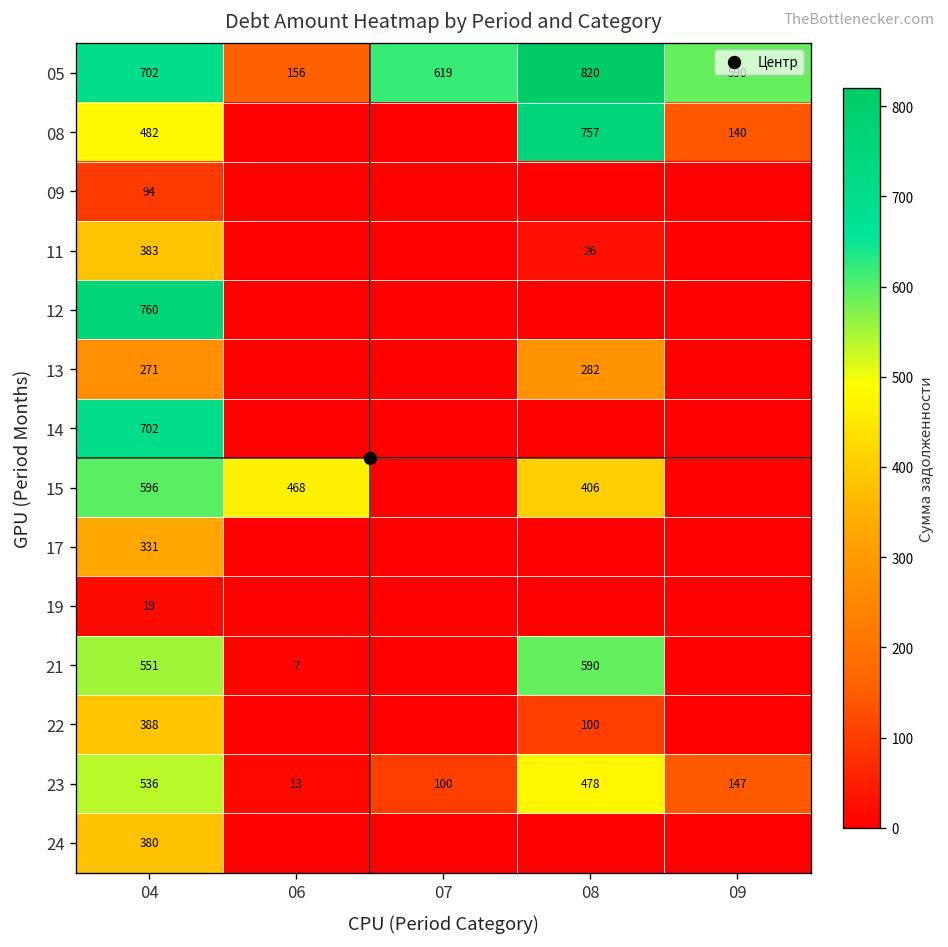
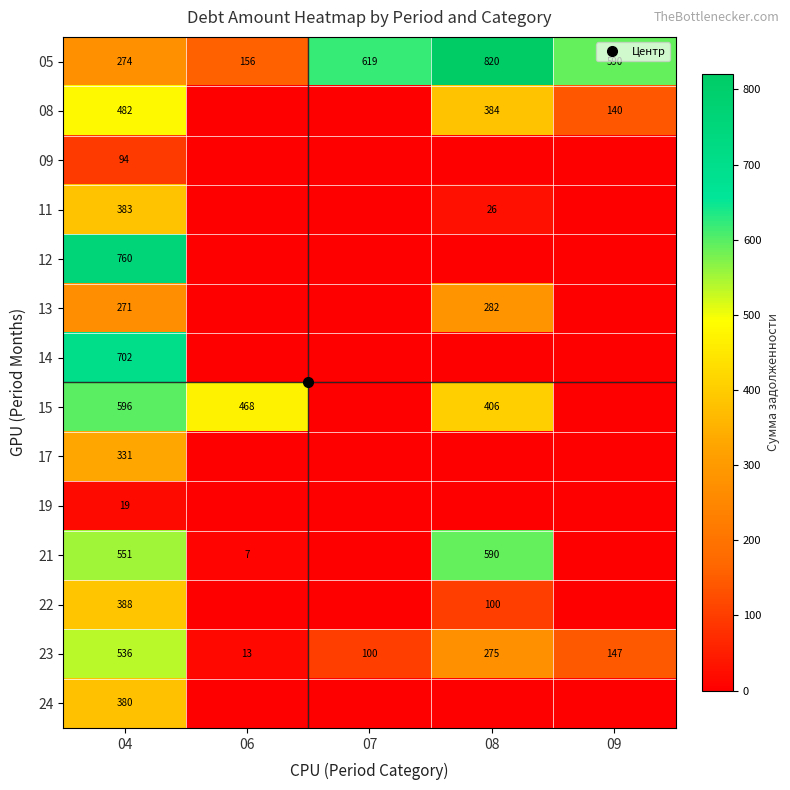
05, 04: 702 -> 274
08, 08: 757 -> 384
23, 08: 478 -> 275
